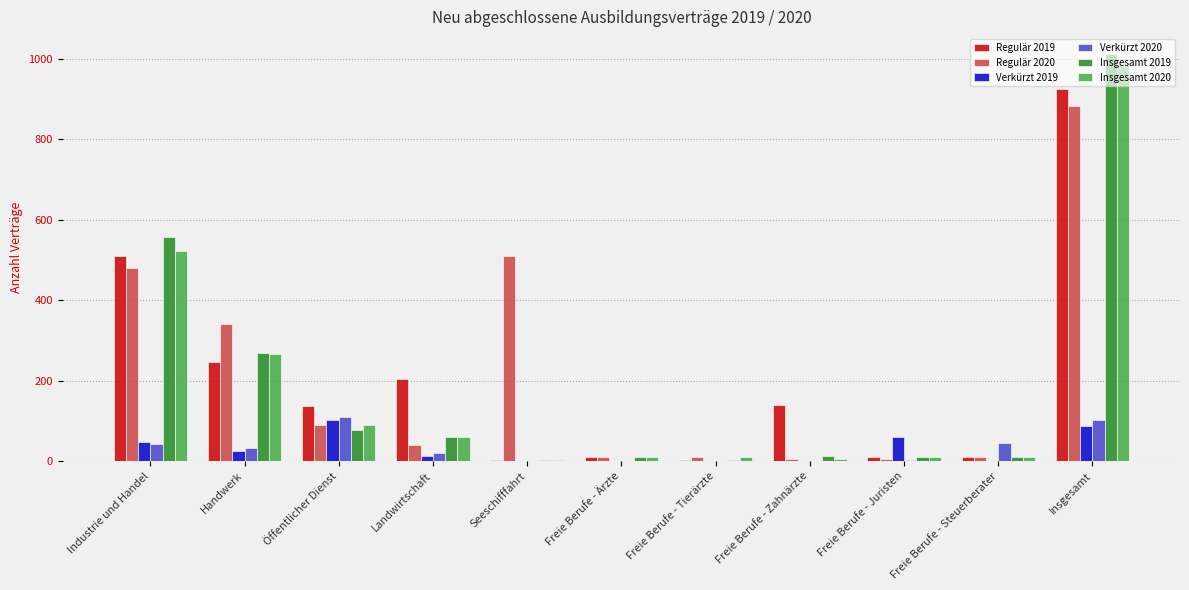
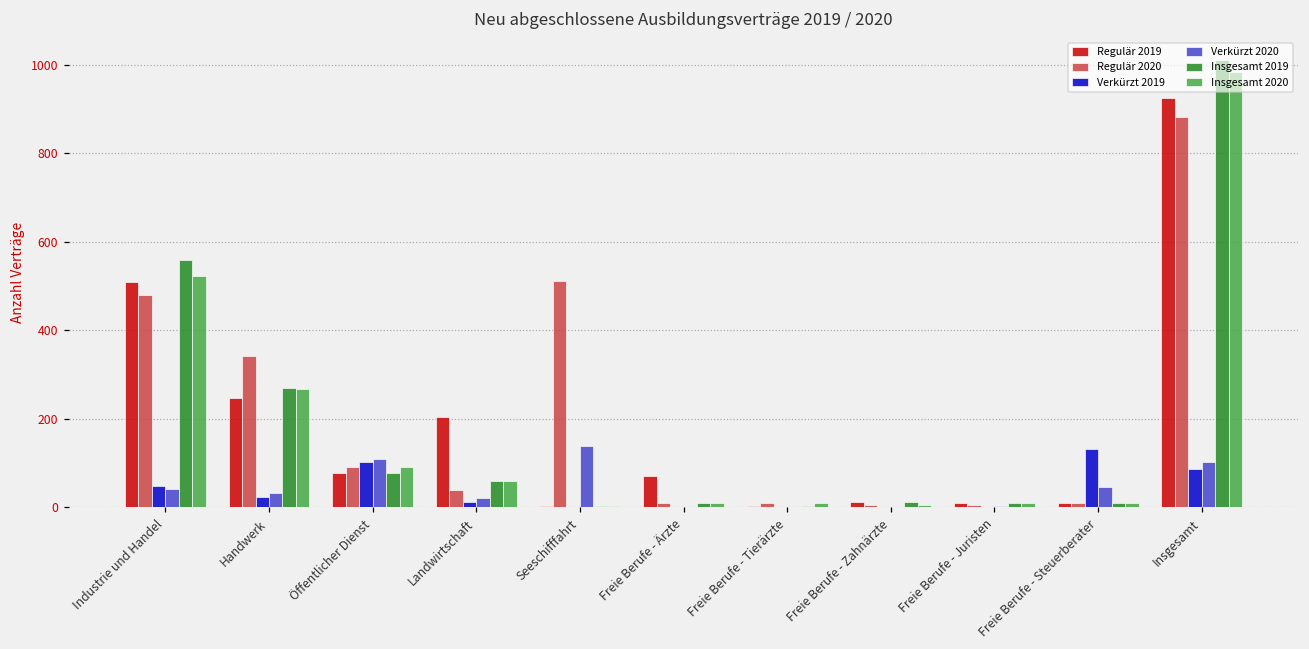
Regulär 2019, Öffentlicher Dienst: 140 -> 80
Verkürzt 2020, Seeschifffahrt: 0 -> 140
Regulär 2019, Freie Berufe - Ärzte: 10 -> 70
Regulär 2019, Freie Berufe - Zahnärzte: 140 -> 10
Verkürzt 2019, Freie Berufe - Juristen: 60 -> 0
Verkürzt 2019, Freie Berufe - Steuerberater: 0 -> 130
